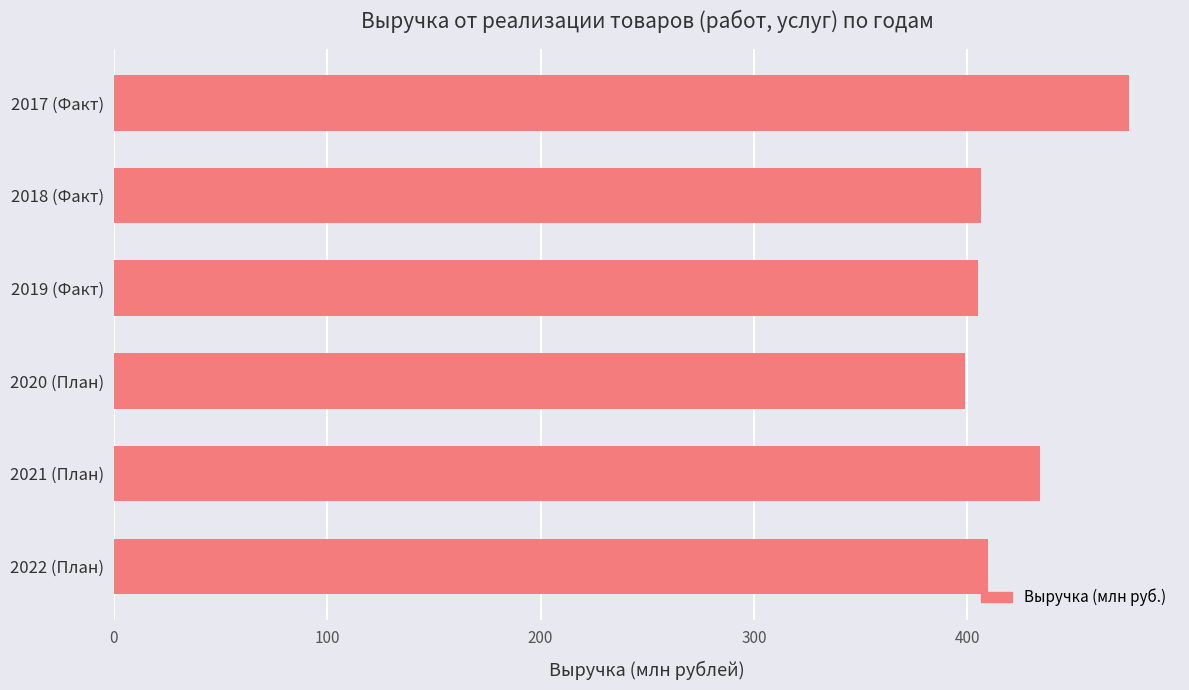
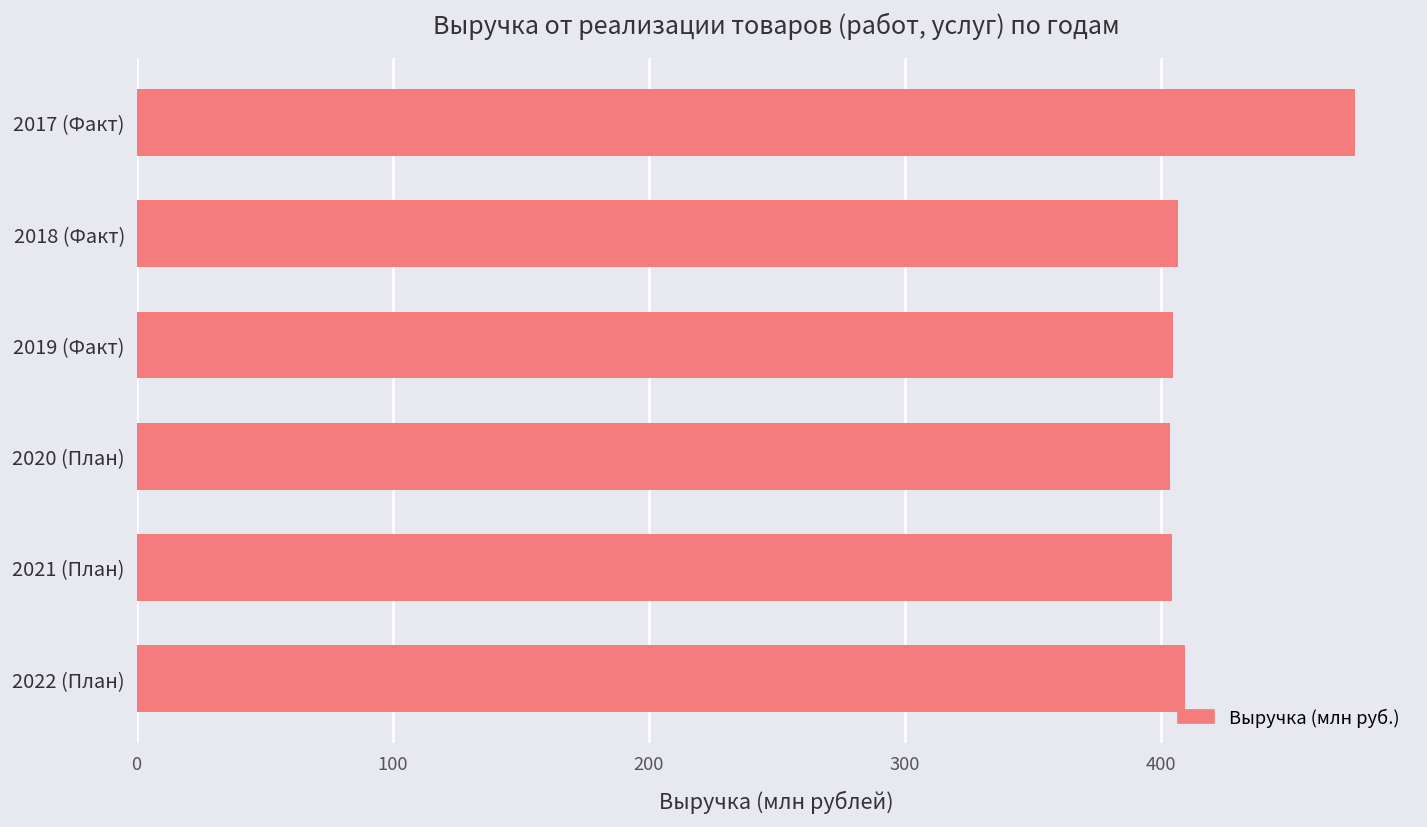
2020 (План): 399 -> 403
2021 (План): 434 -> 404
